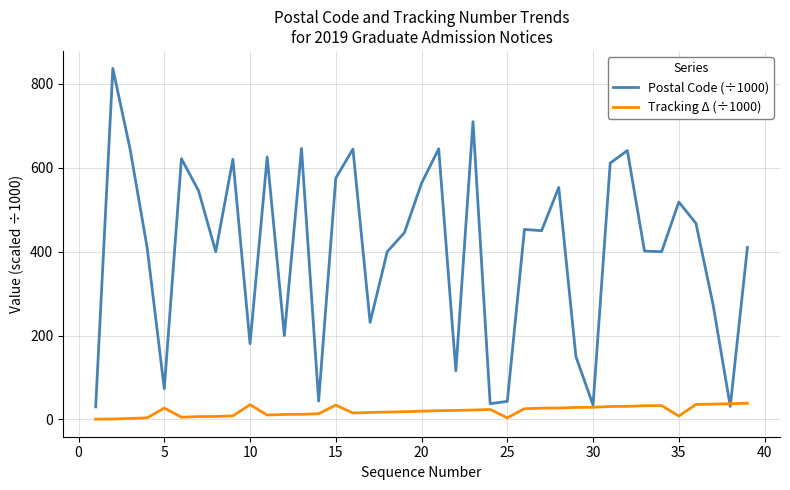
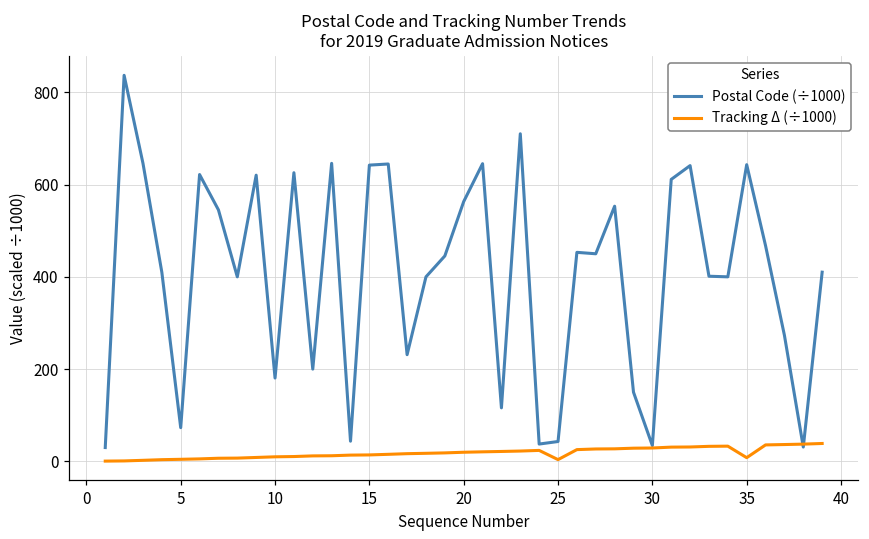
Tracking Δ (÷1000), 5: 30 -> 0
Tracking Δ (÷1000), 10: 40 -> 10
Postal Code (÷1000), 15: 580 -> 640
Tracking Δ (÷1000), 15: 30 -> 10
Postal Code (÷1000), 35: 520 -> 640
